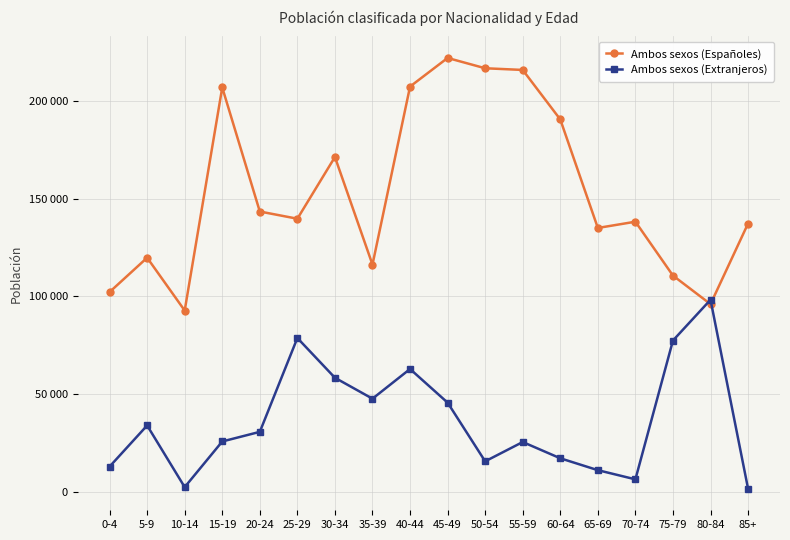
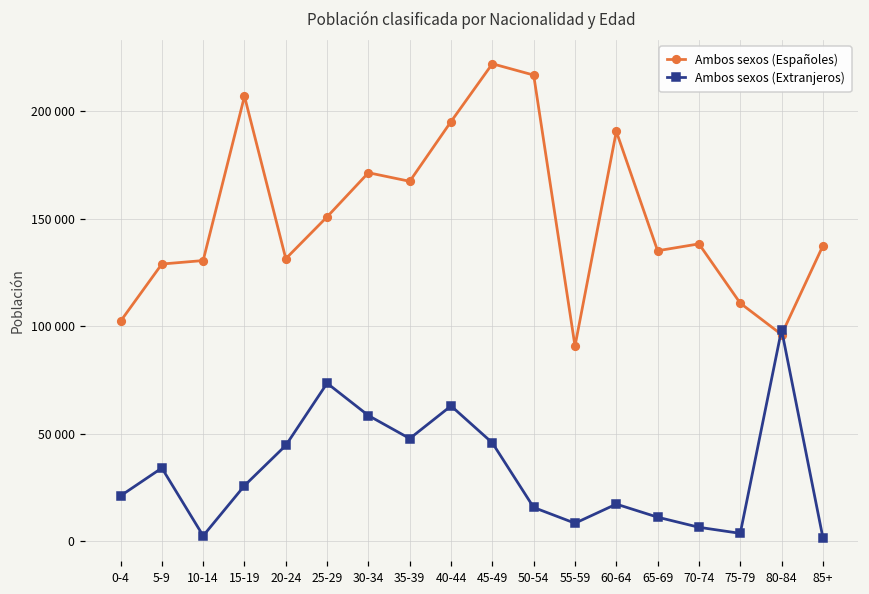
Ambos sexos (Extranjeros), 0-4: 13000 -> 21000
Ambos sexos (Españoles), 5-9: 120000 -> 129000
Ambos sexos (Españoles), 10-14: 93000 -> 131000
Ambos sexos (Españoles), 20-24: 144000 -> 131000
Ambos sexos (Extranjeros), 20-24: 31000 -> 44000
Ambos sexos (Españoles), 25-29: 140000 -> 151000
Ambos sexos (Extranjeros), 25-29: 79000 -> 73000
Ambos sexos (Españoles), 35-39: 116000 -> 167000
Ambos sexos (Españoles), 40-44: 208000 -> 195000
Ambos sexos (Españoles), 55-59: 216000 -> 91000
Ambos sexos (Extranjeros), 55-59: 25000 -> 8000
Ambos sexos (Extranjeros), 75-79: 77000 -> 4000
